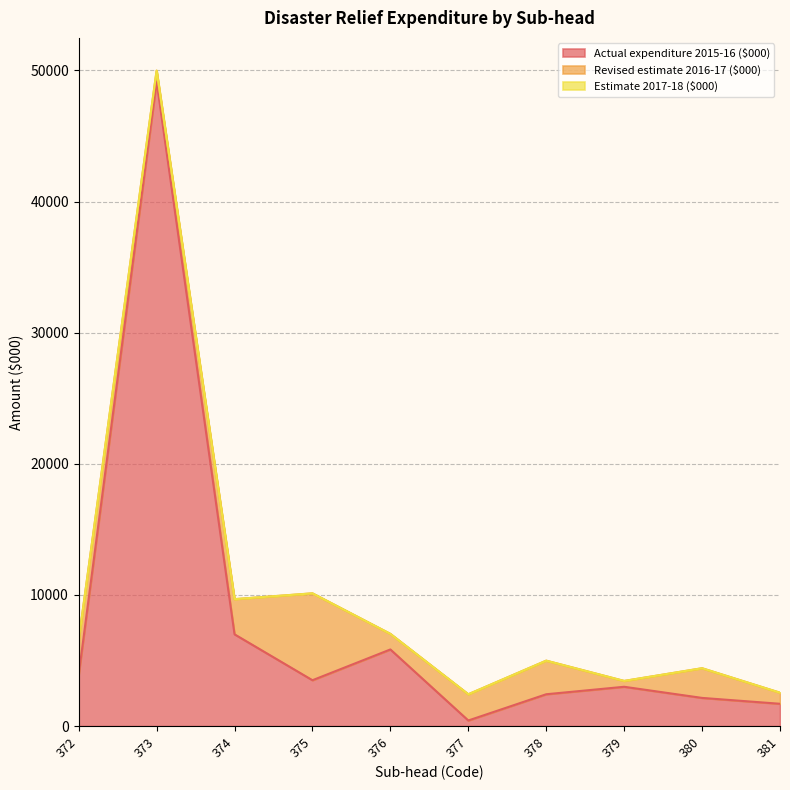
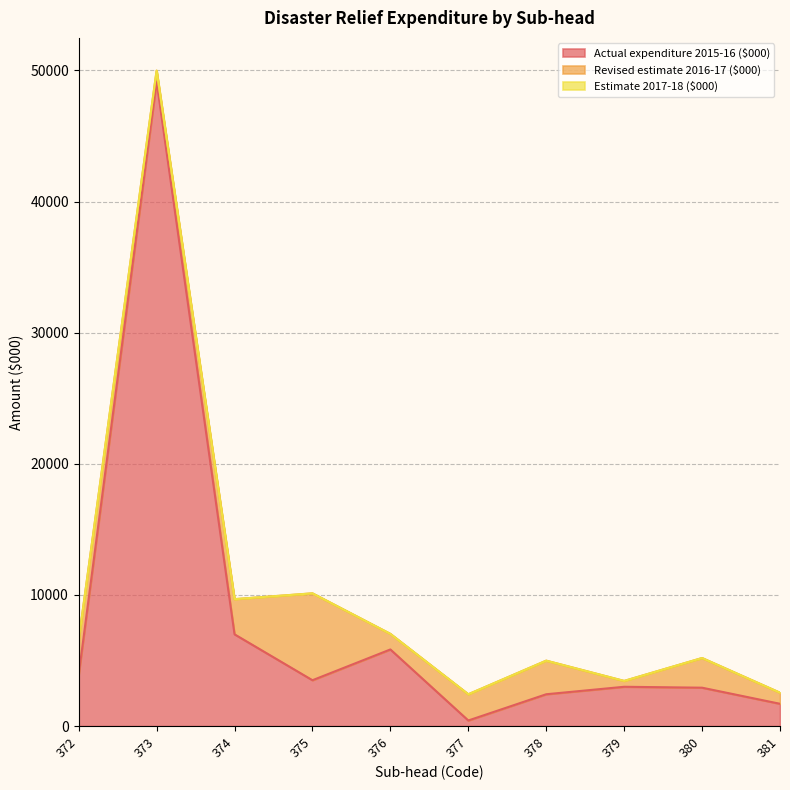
Actual expenditure 2015-16 ($000), 380: 2200 -> 2900
